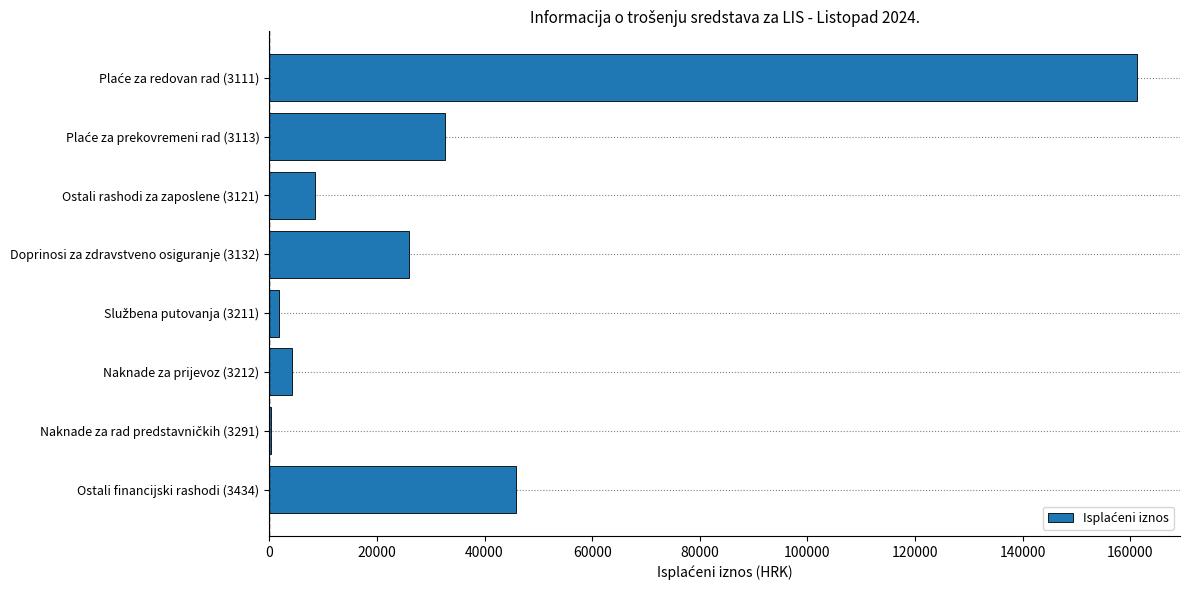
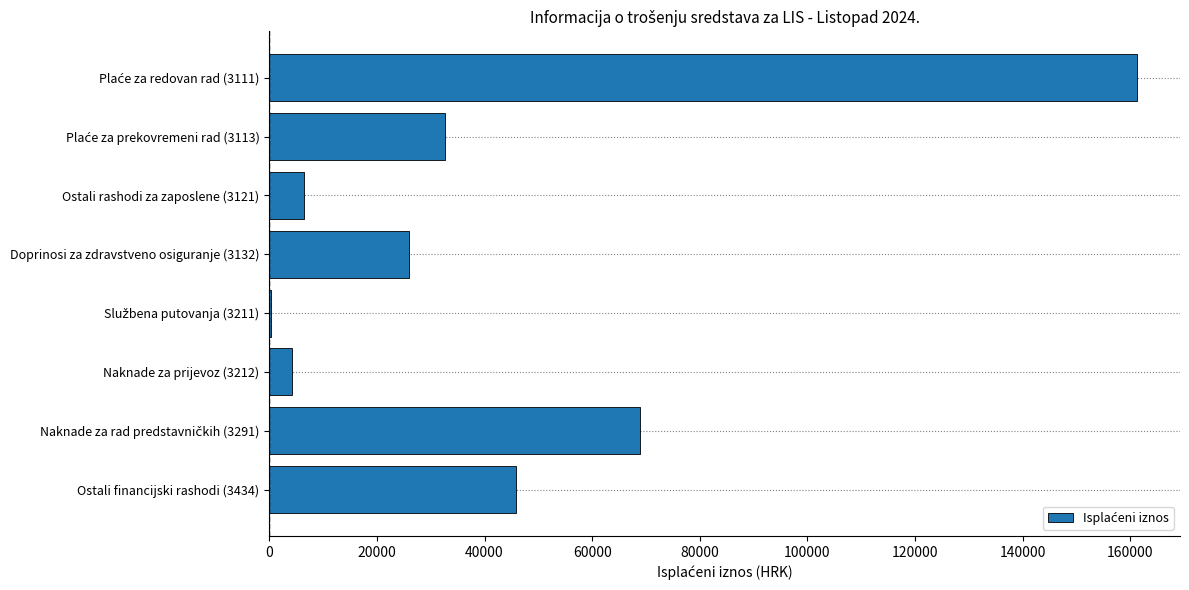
Ostali rashodi za zaposlene (3121): 9000 -> 6000
Službena putovanja (3211): 2000 -> 0
Naknade za rad predstavničkih (3291): 0 -> 69000
